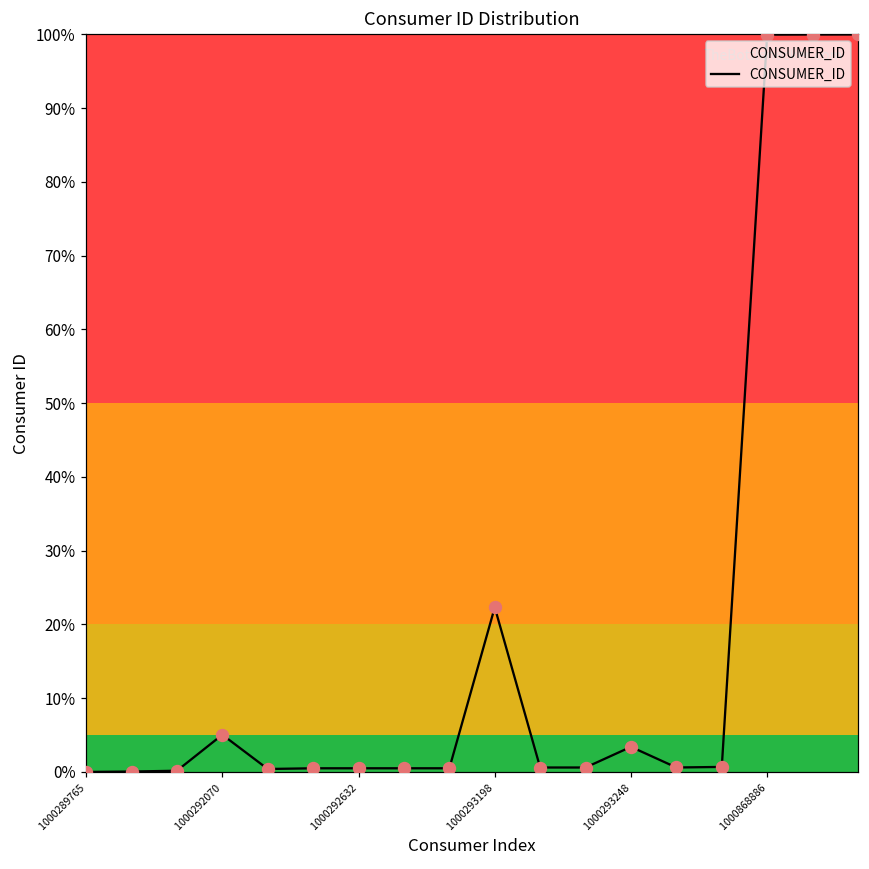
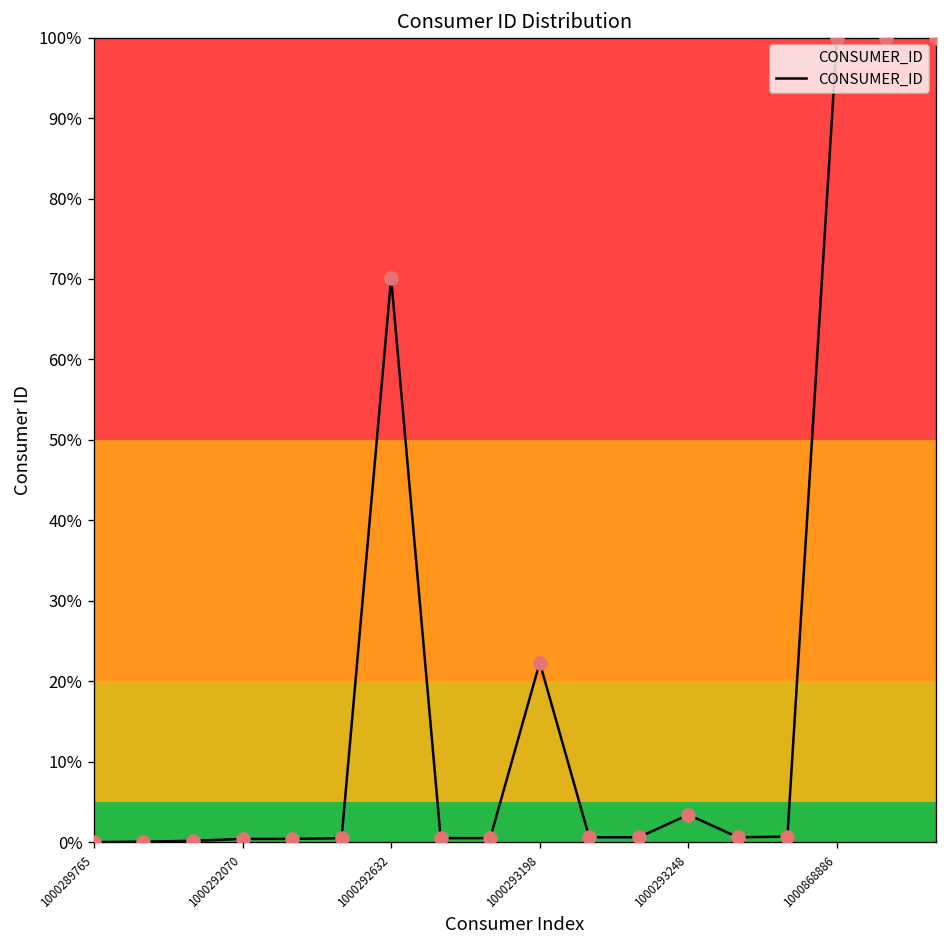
1000292070: 5% -> 0%
1000292632: 0% -> 70%
